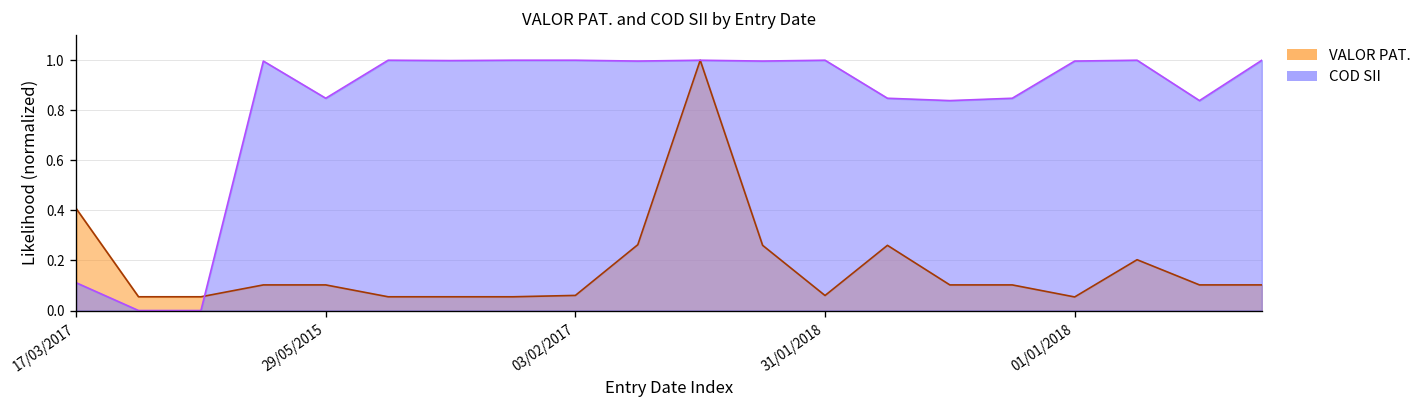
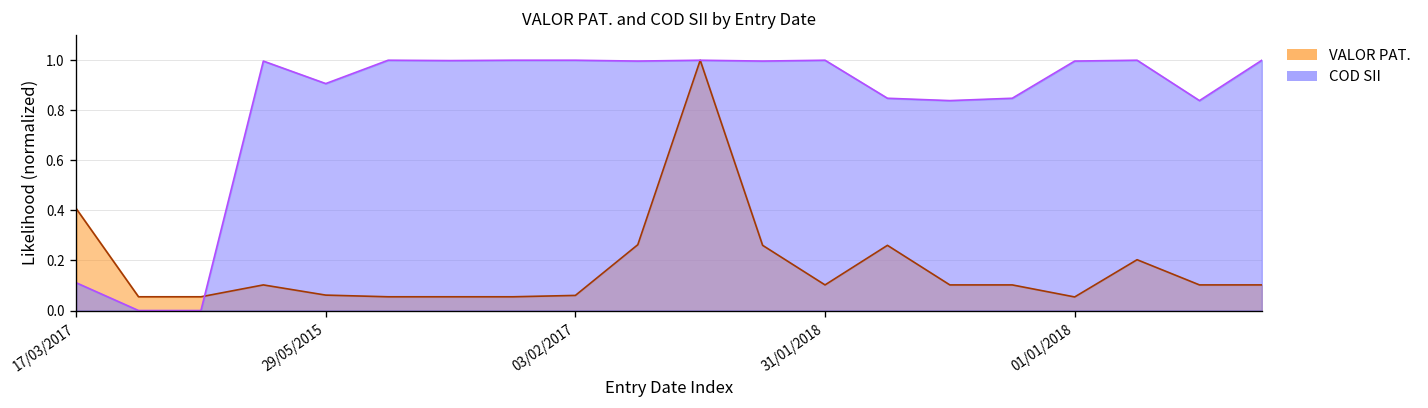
VALOR PAT., 29/05/2015: 0.10 -> 0.06
COD SII, 29/05/2015: 0.85 -> 0.91
VALOR PAT., 31/01/2018: 0.06 -> 0.10
